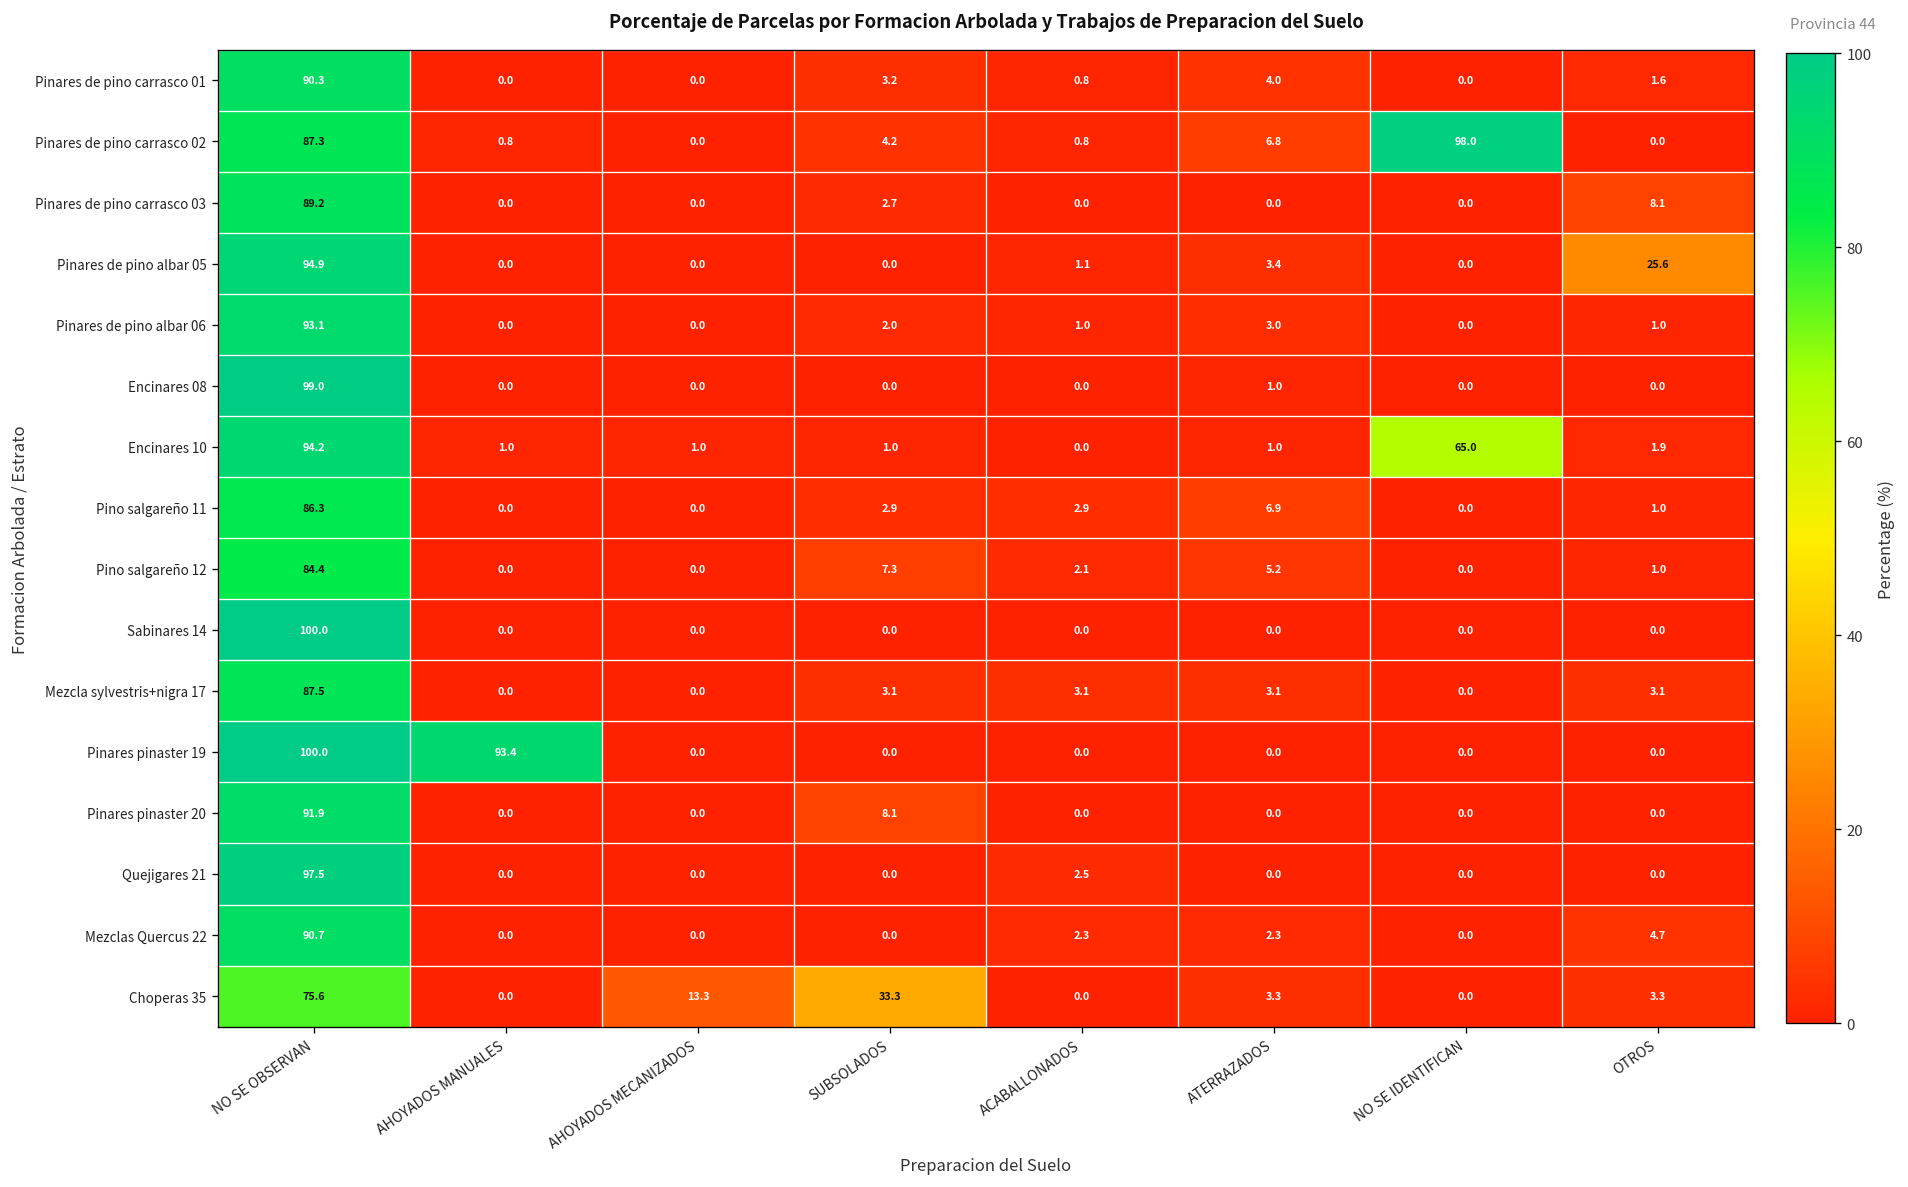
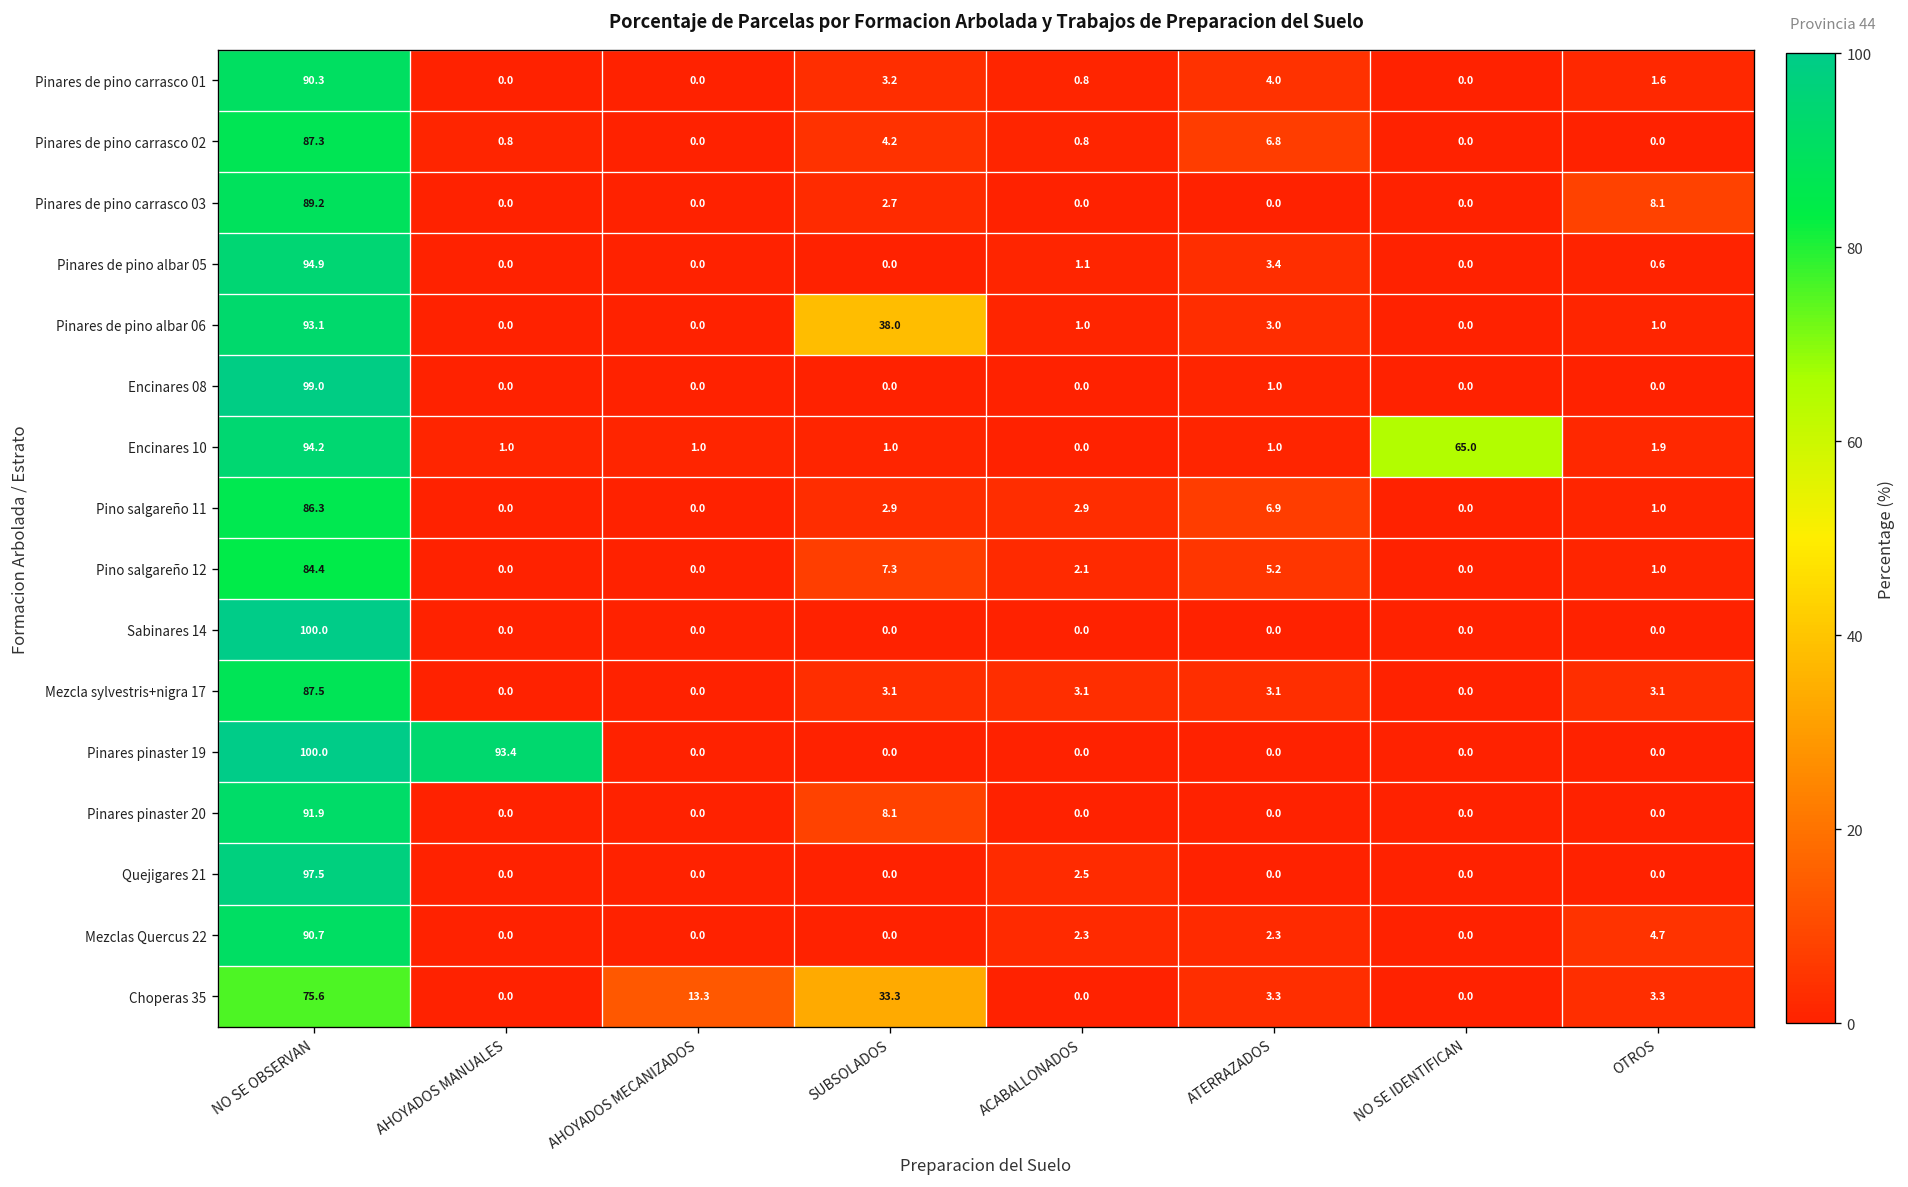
Pinares de pino carrasco 02, NO SE IDENTIFICAN: 98.0 -> 0.0
Pinares de pino albar 05, OTROS: 25.6 -> 0.6
Pinares de pino albar 06, SUBSOLADOS: 2.0 -> 38.0
